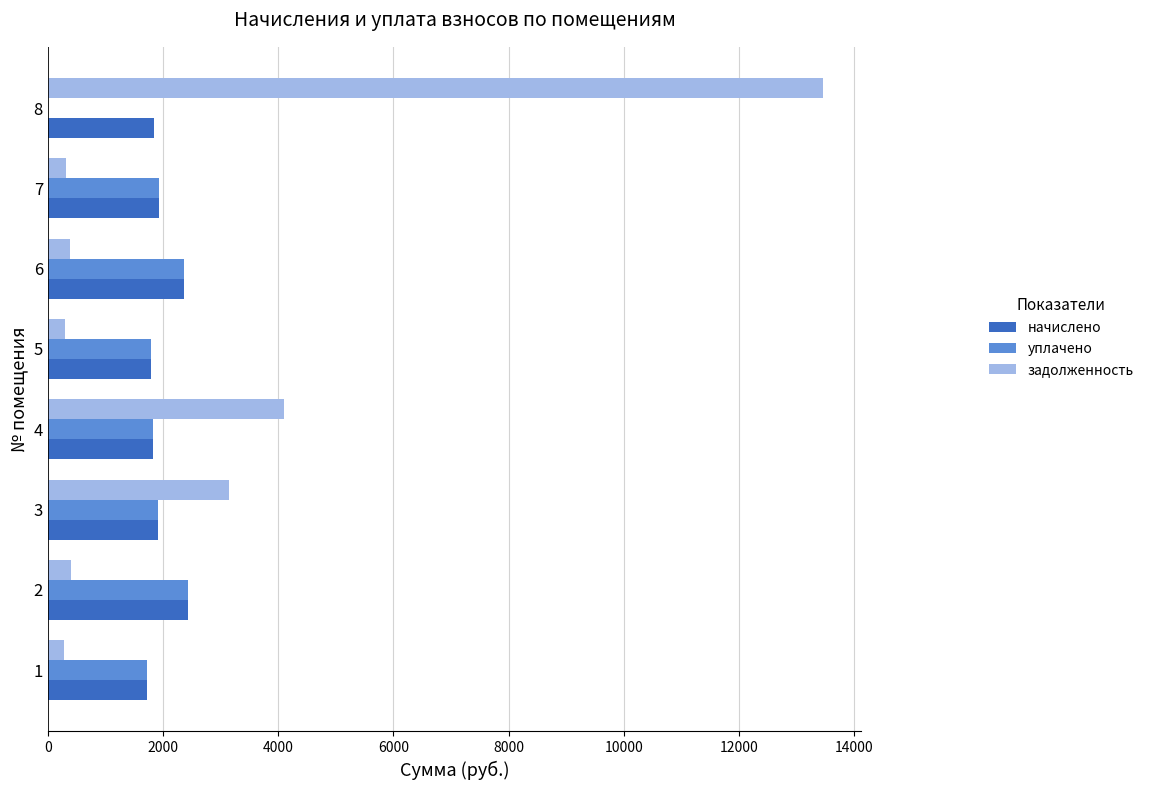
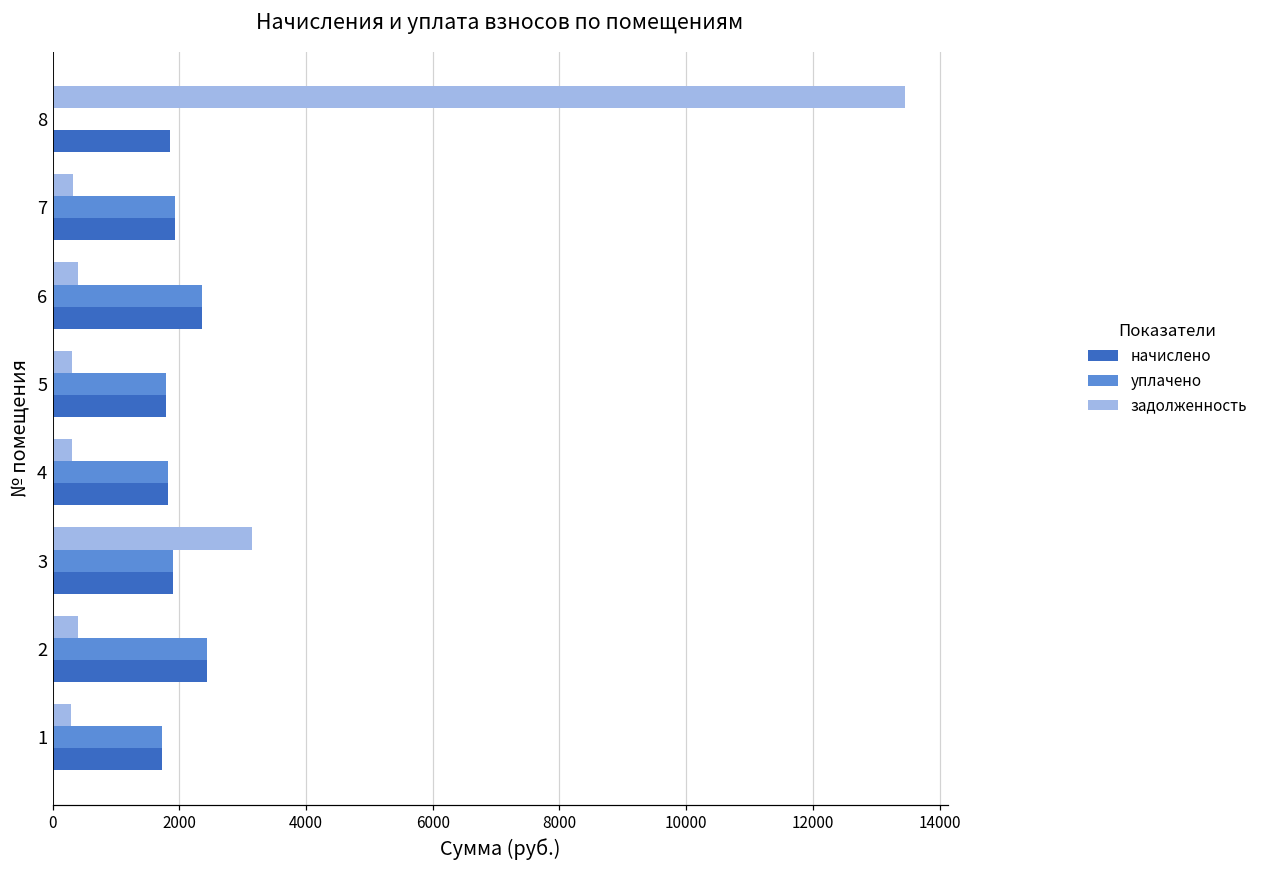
задолженность, 4: 4100 -> 300
